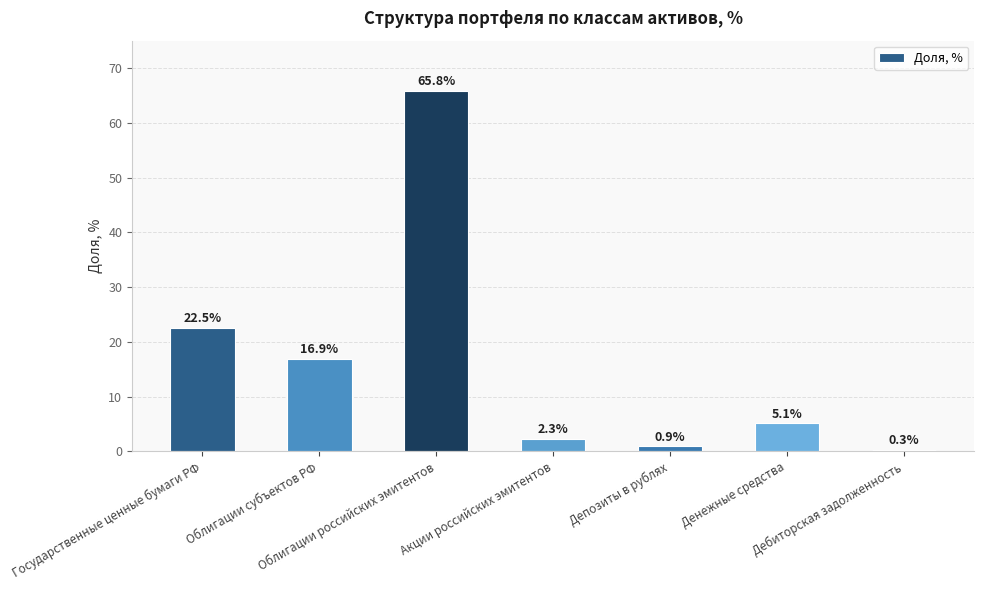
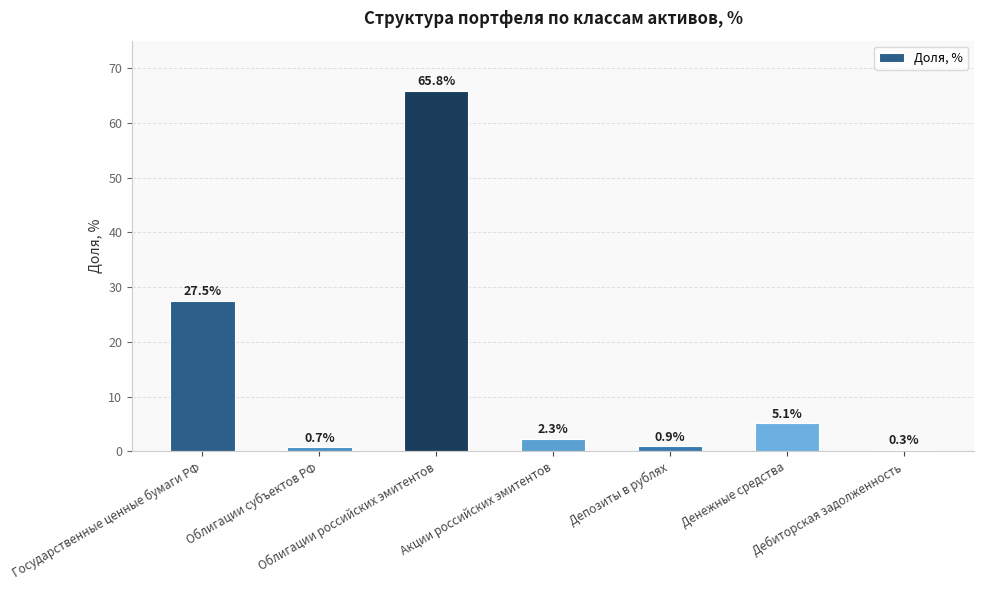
Государственные ценные бумаги РФ: 22.5% -> 27.5%
Облигации субъектов РФ: 16.9% -> 0.7%
